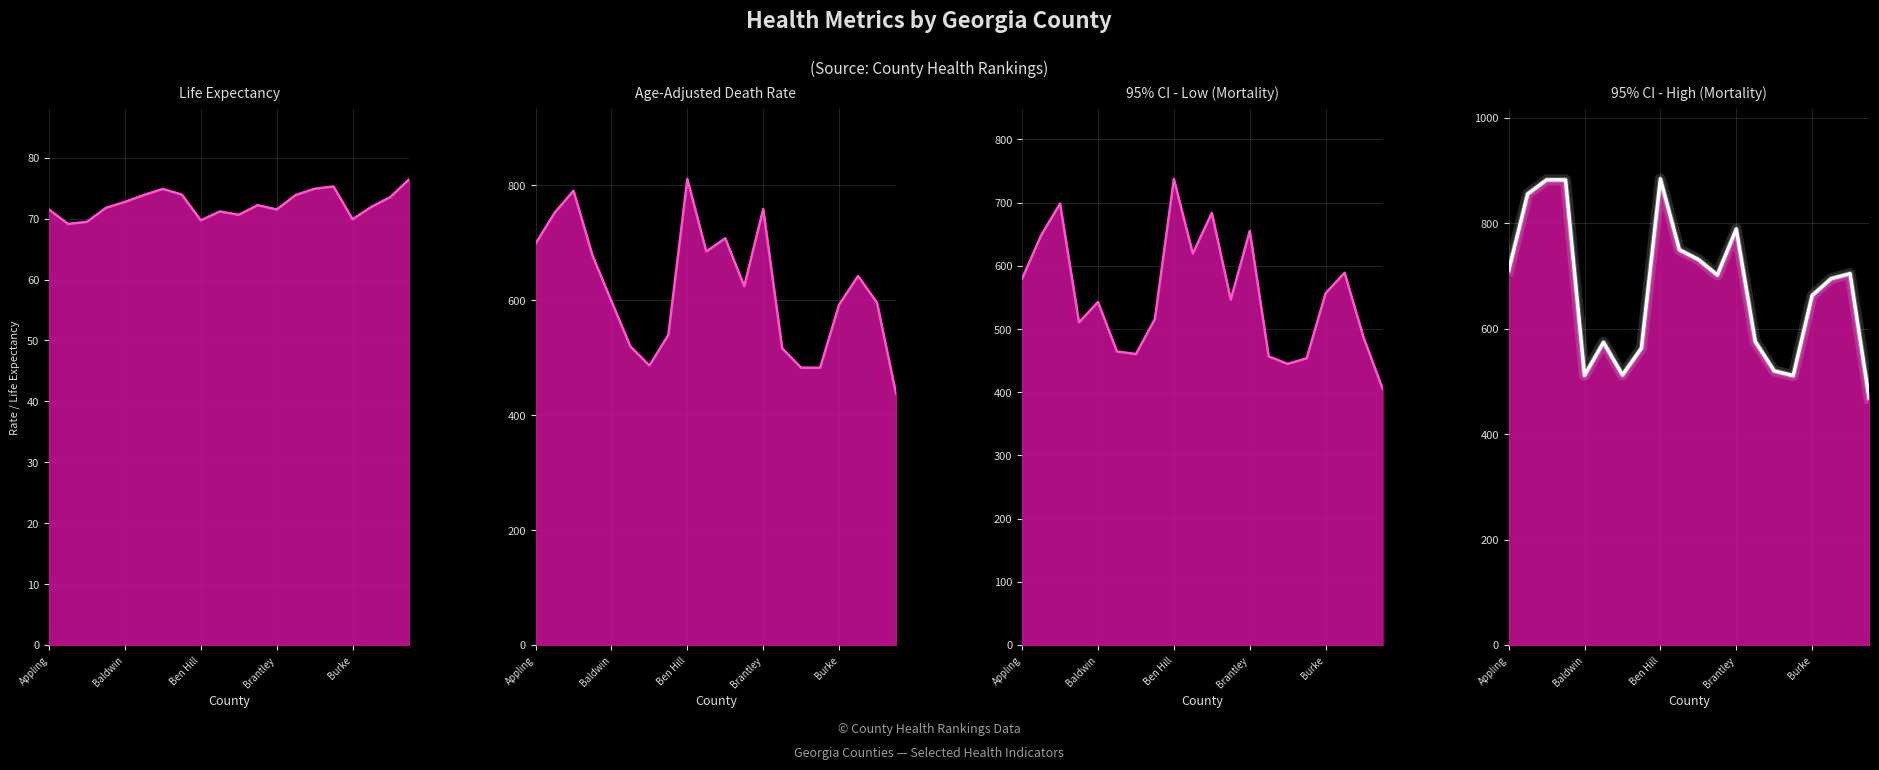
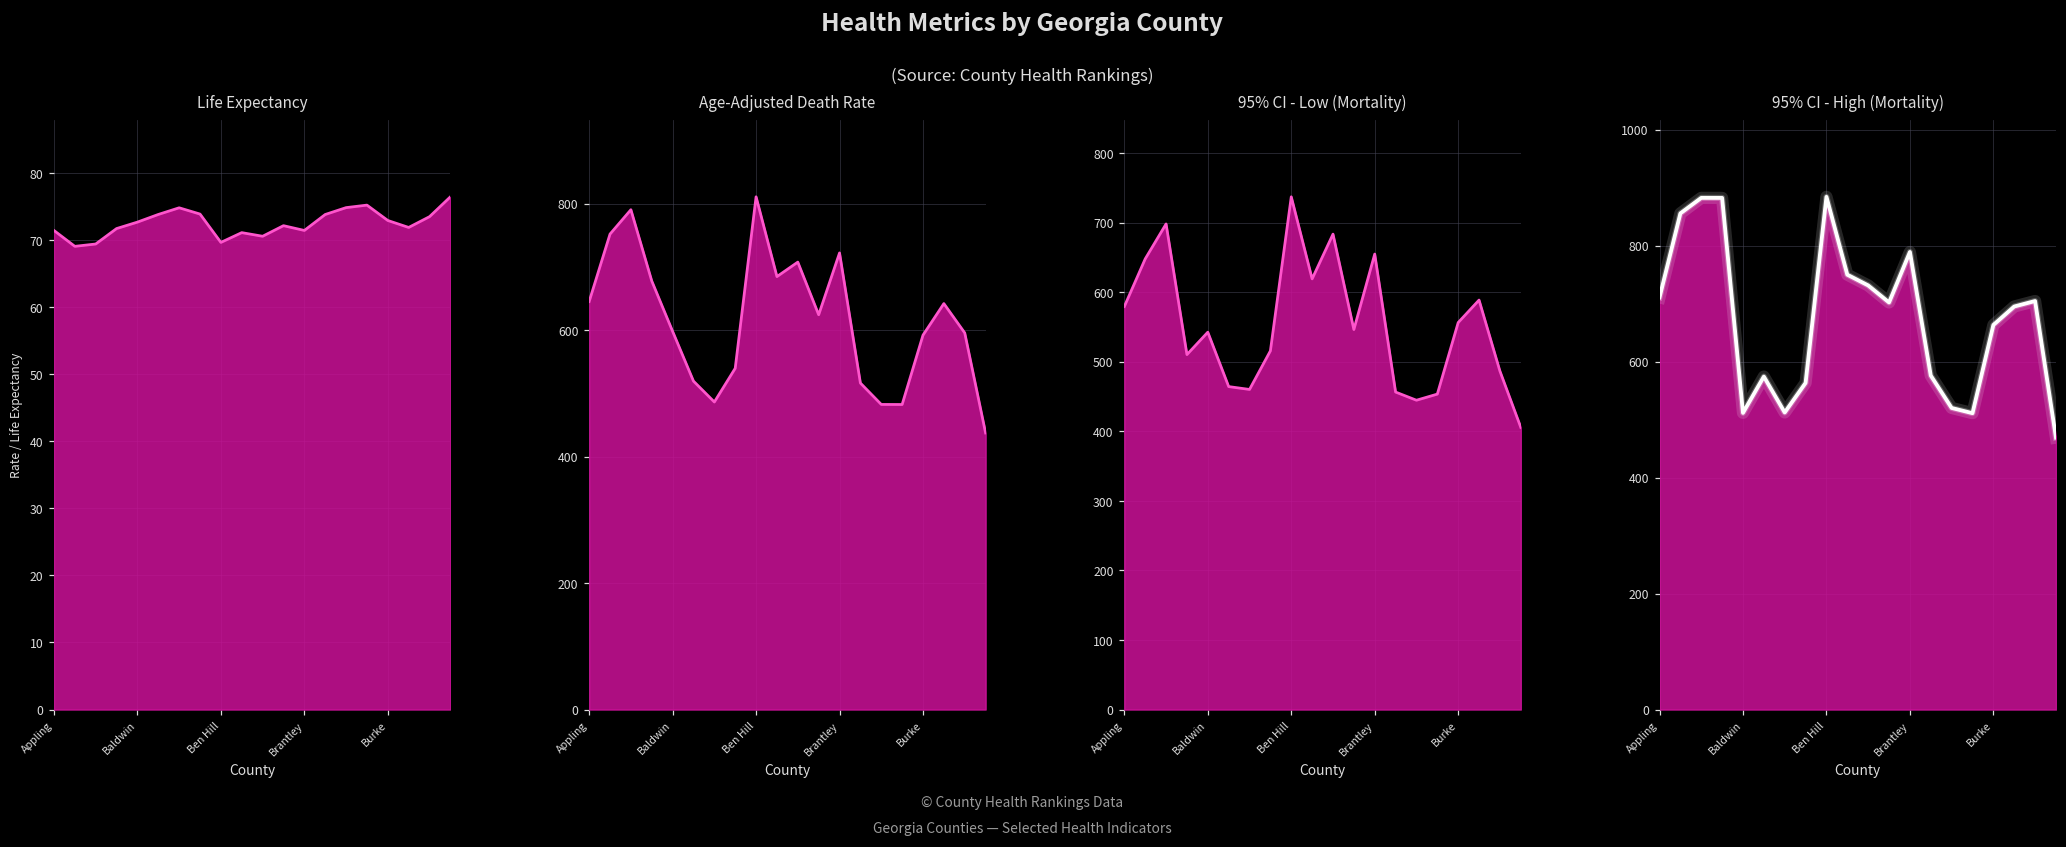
Life Expectancy, Burke: 70 -> 73
Age-Adjusted Death Rate, Appling: 700 -> 650
Age-Adjusted Death Rate, Brantley: 760 -> 720
